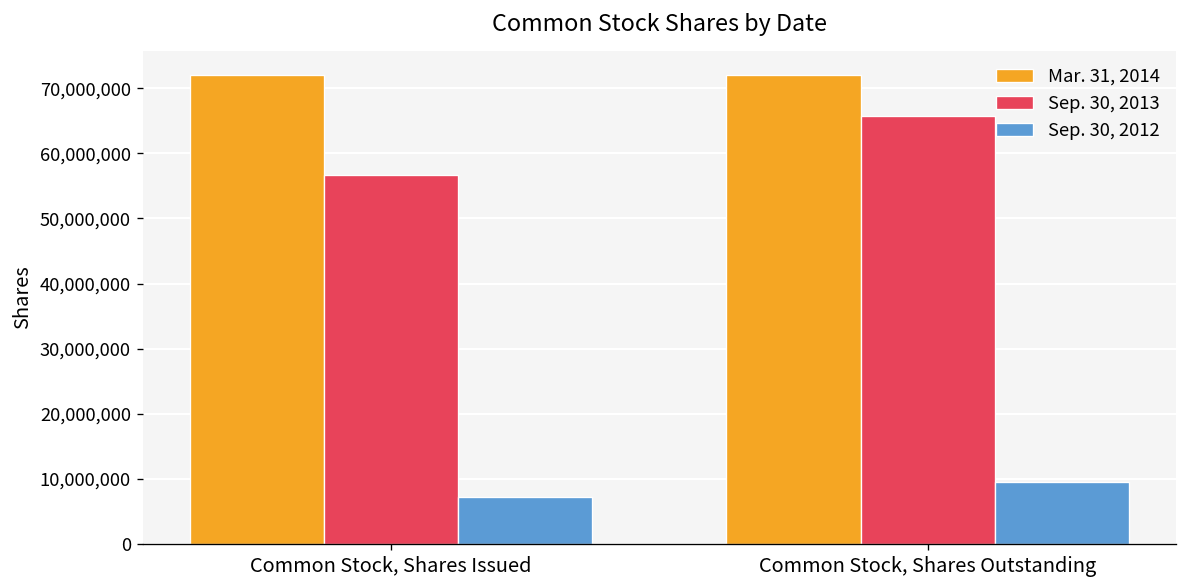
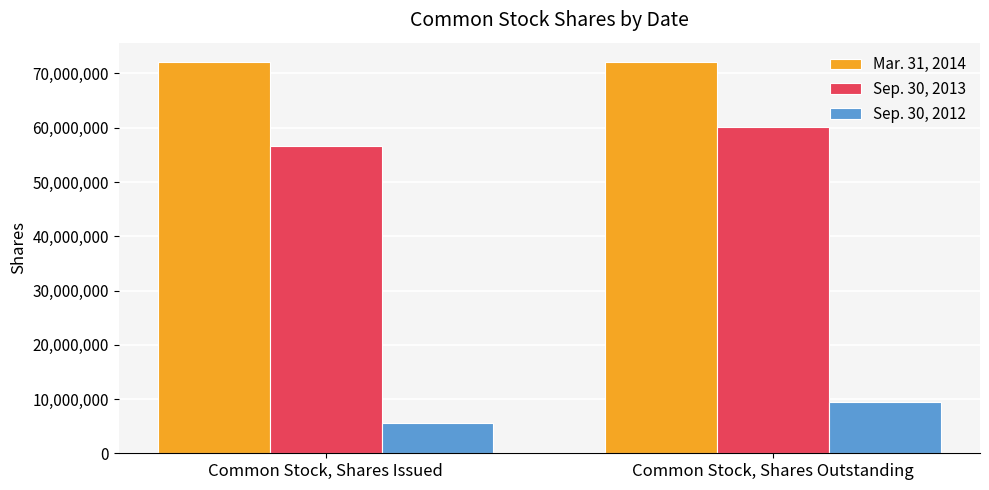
Sep. 30, 2012, Common Stock, Shares Issued: 7,000,000 -> 6,000,000
Sep. 30, 2013, Common Stock, Shares Outstanding: 66,000,000 -> 60,000,000
